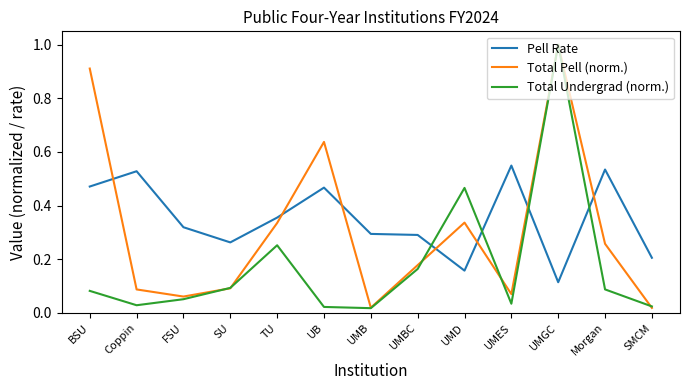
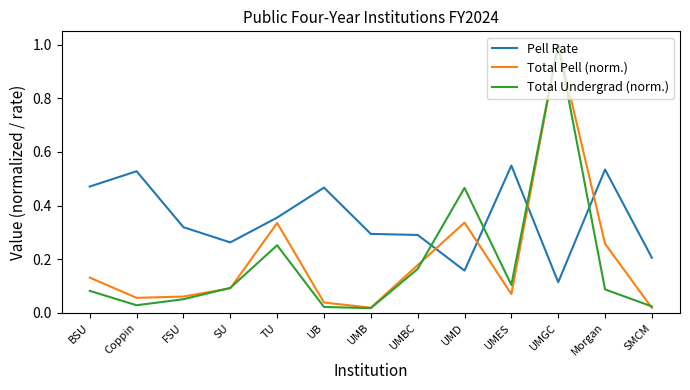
Total Pell (norm.), BSU: 0.91 -> 0.13
Total Pell (norm.), Coppin: 0.09 -> 0.06
Total Pell (norm.), UB: 0.64 -> 0.04
Total Undergrad (norm.), UMES: 0.03 -> 0.10
